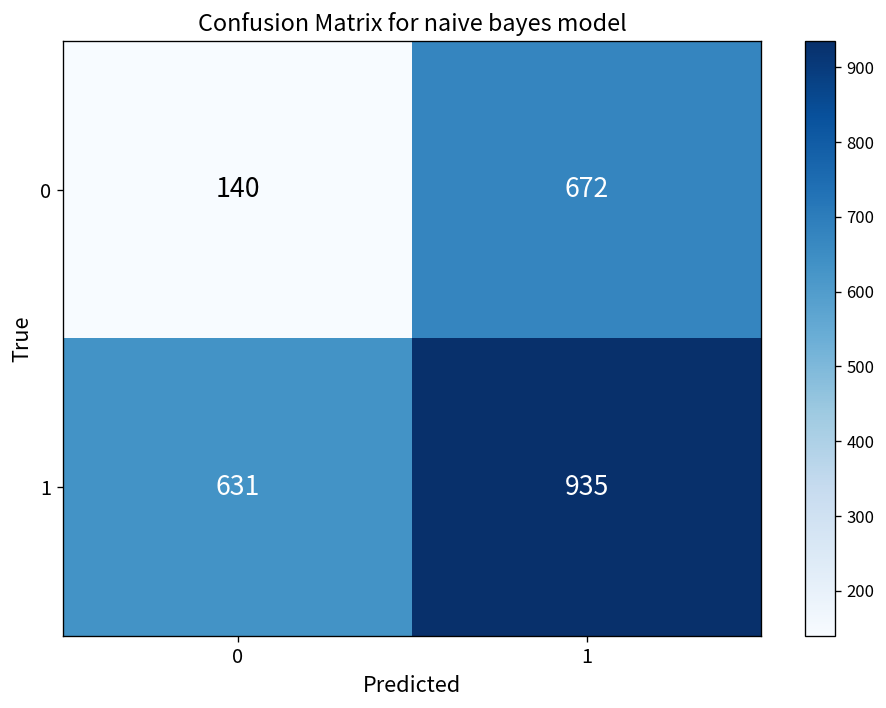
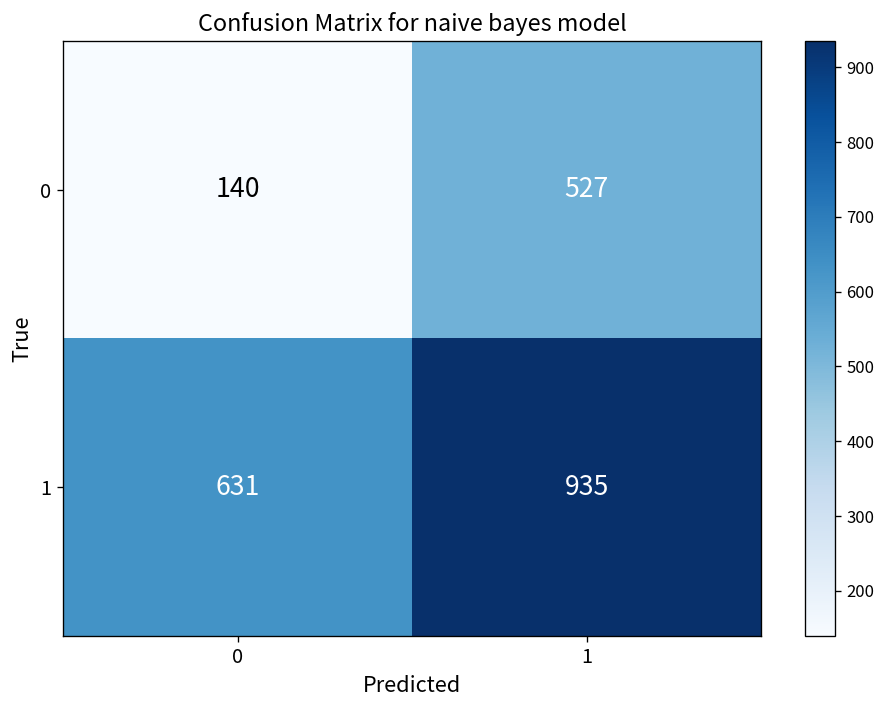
0, 1: 672 -> 527
